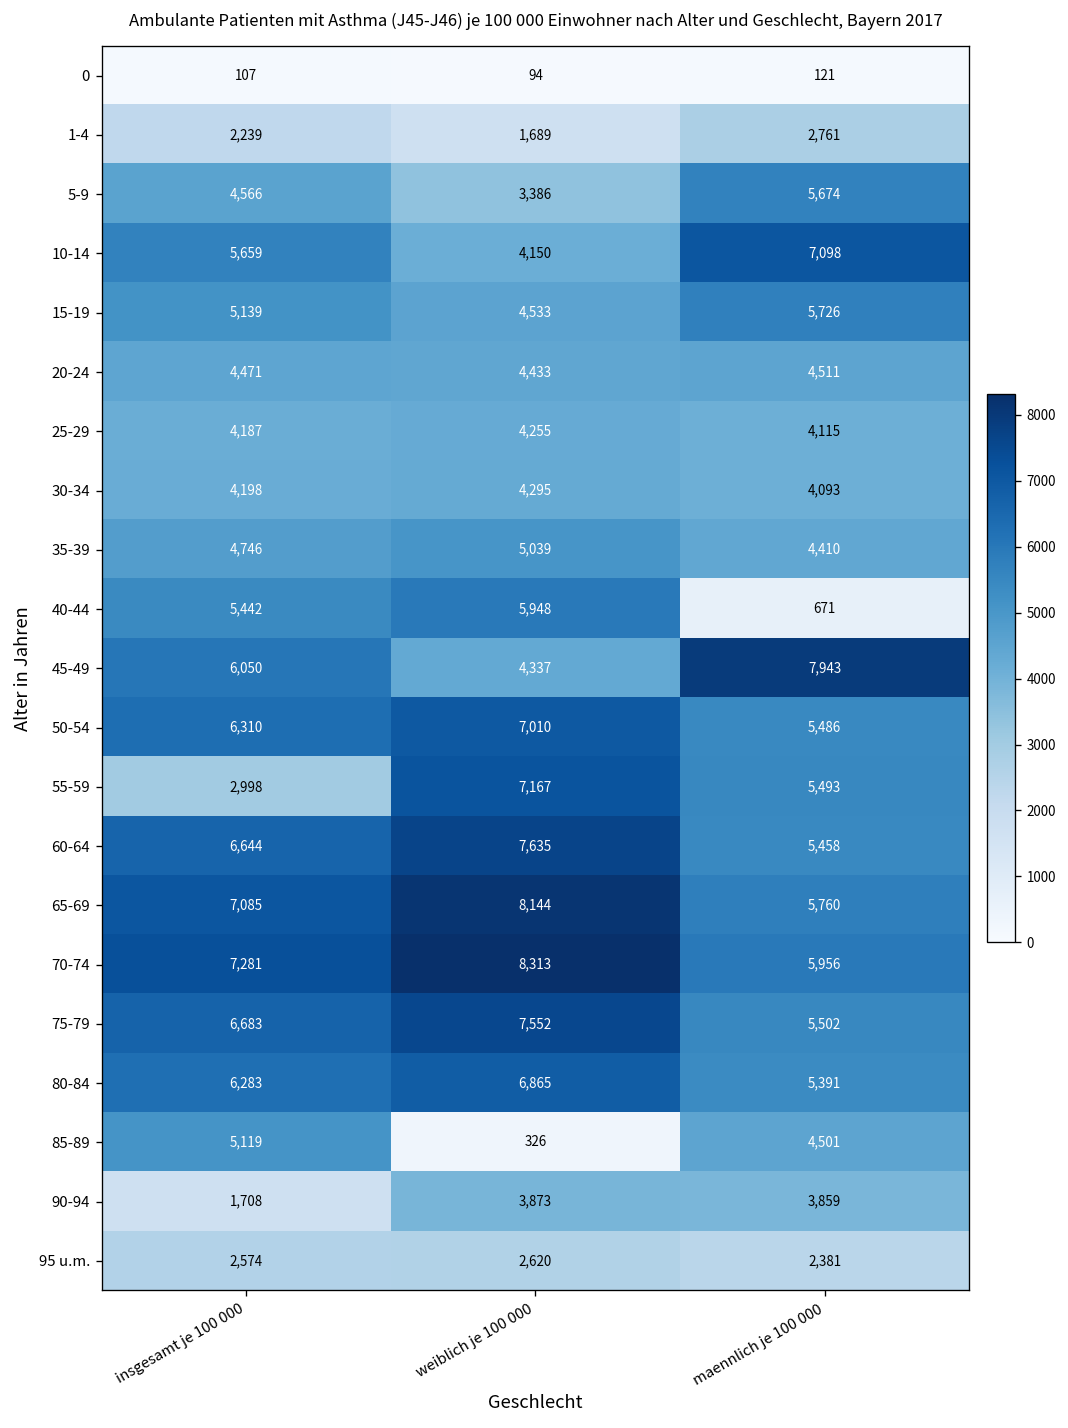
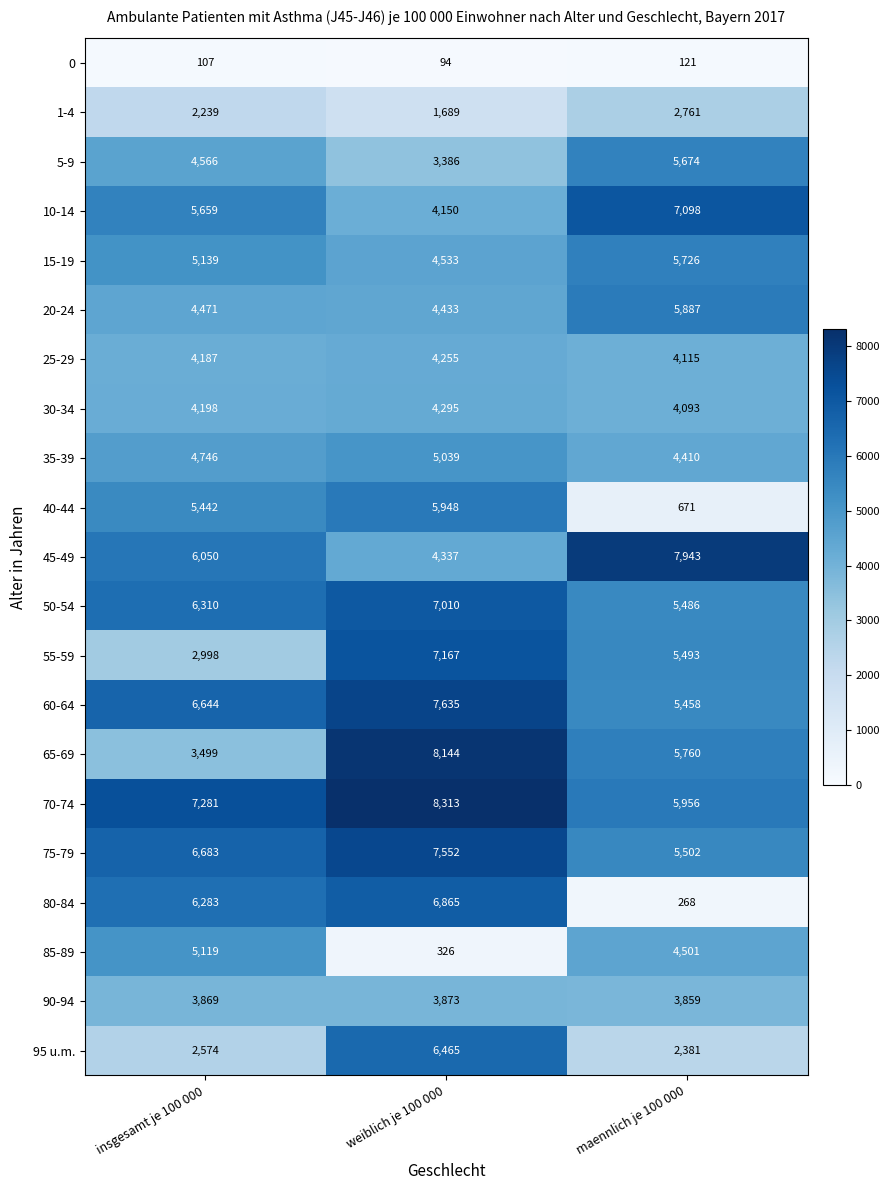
20-24, maennlich je 100 000: 4,511 -> 5,887
65-69, insgesamt je 100 000: 7,085 -> 3,499
80-84, maennlich je 100 000: 5,391 -> 268
90-94, insgesamt je 100 000: 1,708 -> 3,869
95 u.m., weiblich je 100 000: 2,620 -> 6,465
